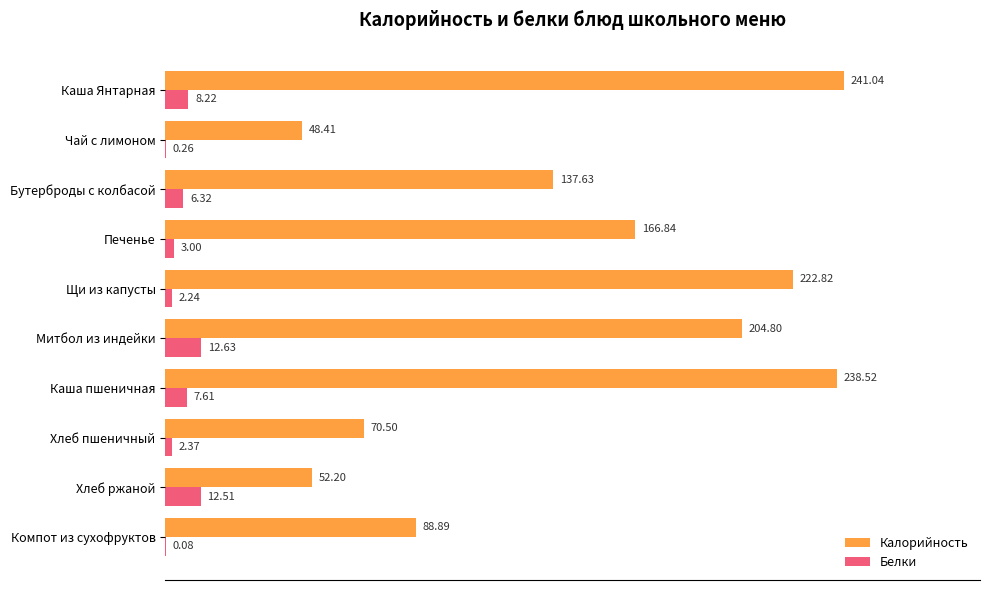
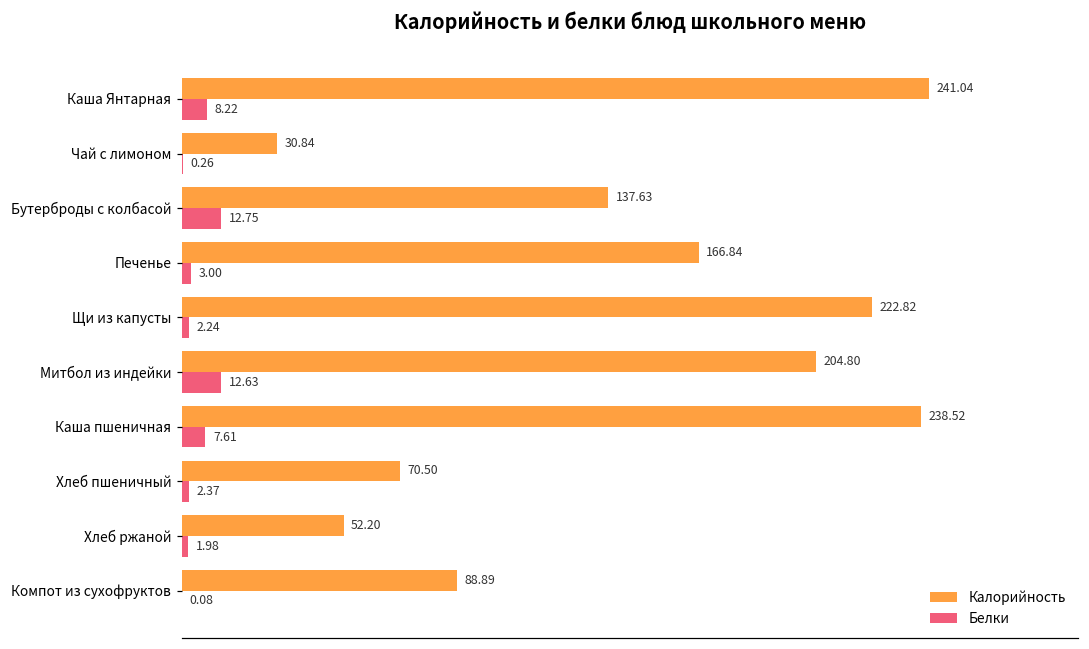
Калорийность, Чай с лимоном: 48.41 -> 30.84
Белки, Бутерброды с колбасой: 6.32 -> 12.75
Белки, Хлеб ржаной: 12.51 -> 1.98
